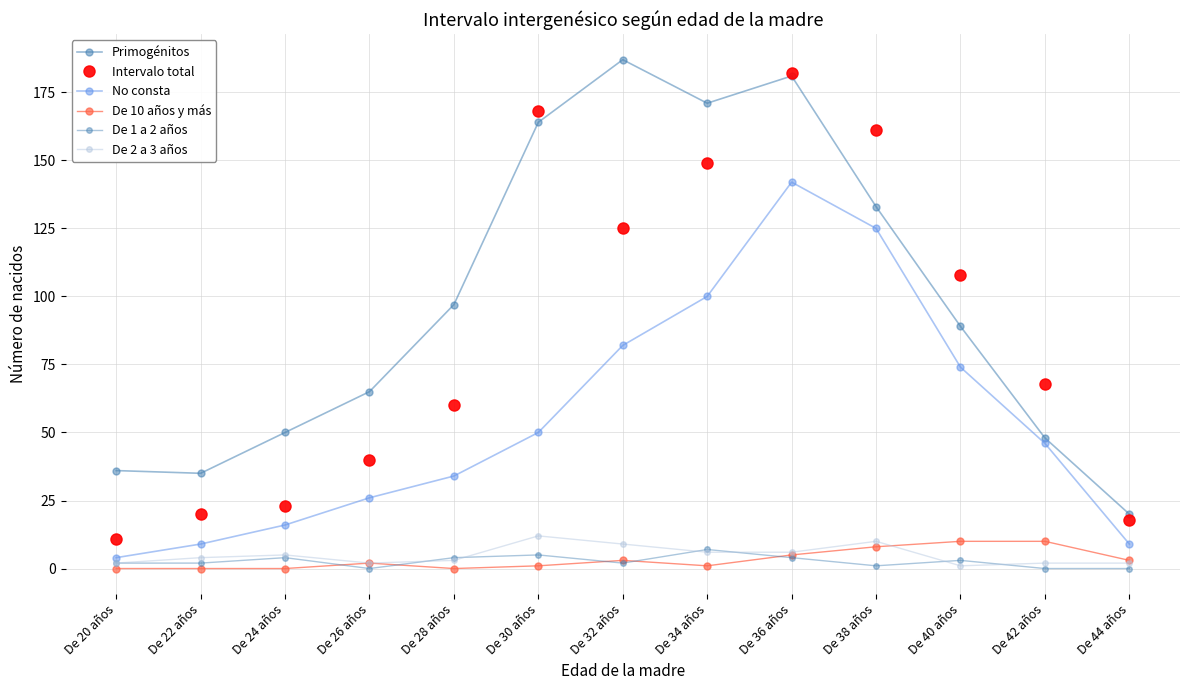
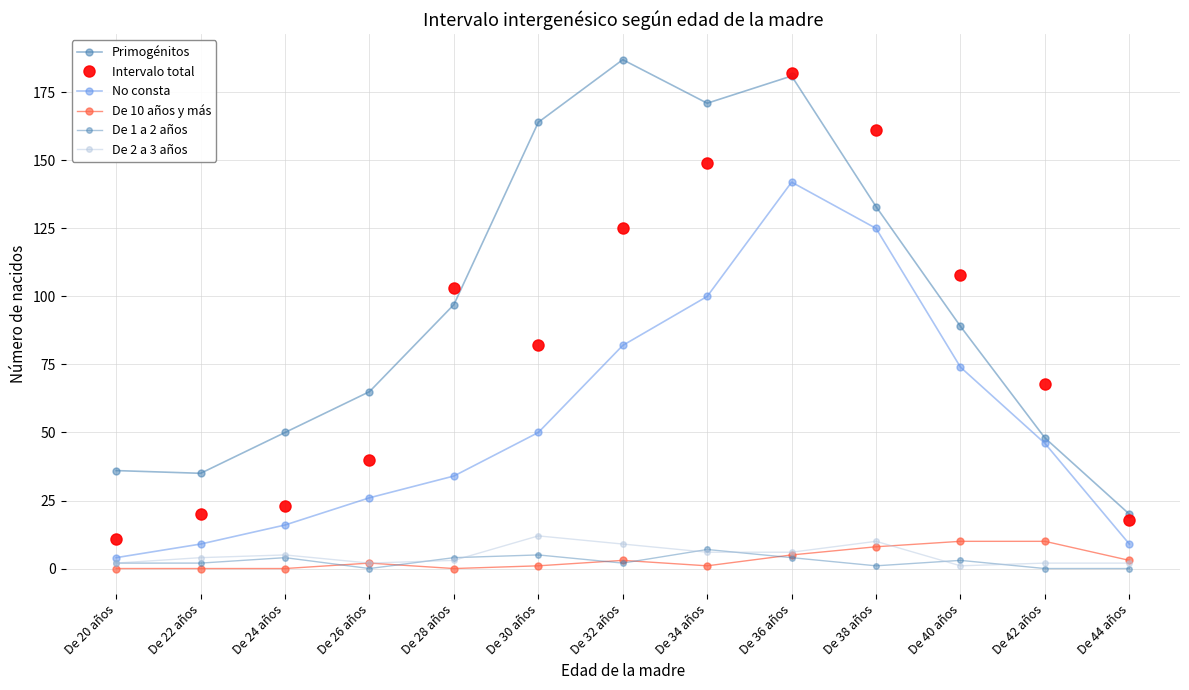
Intervalo total, De 28 años: 60 -> 103
Intervalo total, De 30 años: 168 -> 82
